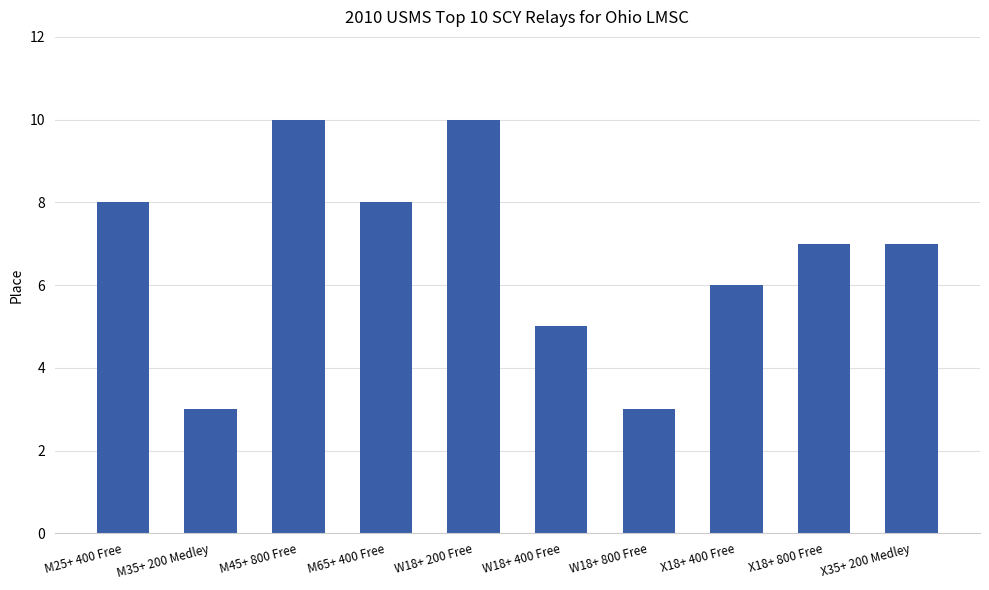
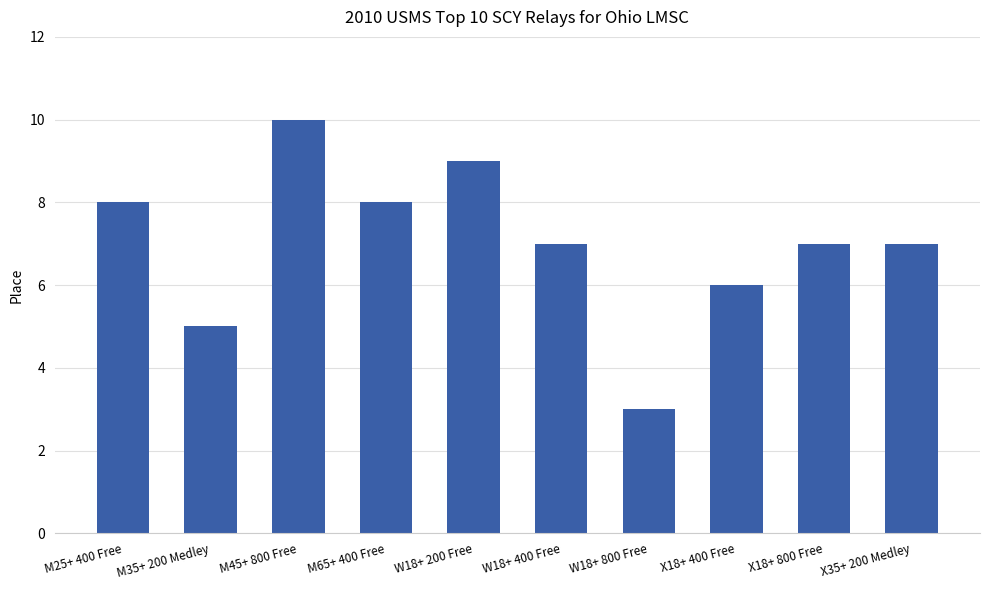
M35+ 200 Medley: 3 -> 5
W18+ 200 Free: 10 -> 9
W18+ 400 Free: 5 -> 7
